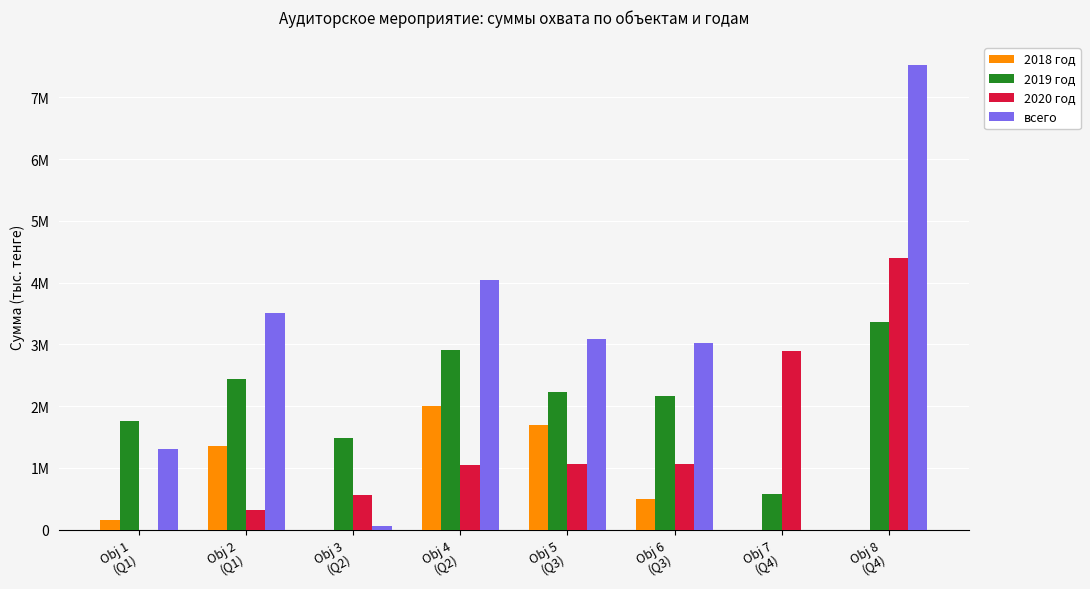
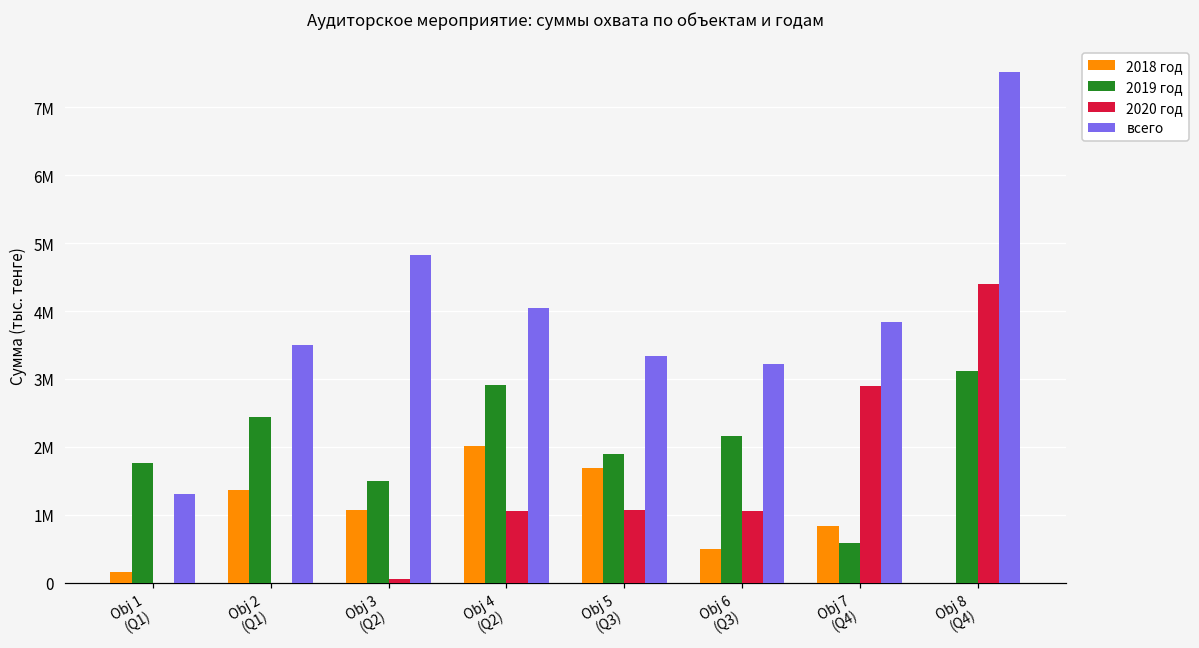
2020 год, Obj 2 (Q1): 300000 -> 0
2018 год, Obj 3 (Q2): 0 -> 1100000
2020 год, Obj 3 (Q2): 600000 -> 100000
всего, Obj 3 (Q2): 100000 -> 4800000
2019 год, Obj 5 (Q3): 2200000 -> 1900000
всего, Obj 5 (Q3): 3100000 -> 3300000
всего, Obj 6 (Q3): 3000000 -> 3200000
2018 год, Obj 7 (Q4): 0 -> 800000
всего, Obj 7 (Q4): 0 -> 3800000
2019 год, Obj 8 (Q4): 3400000 -> 3100000
